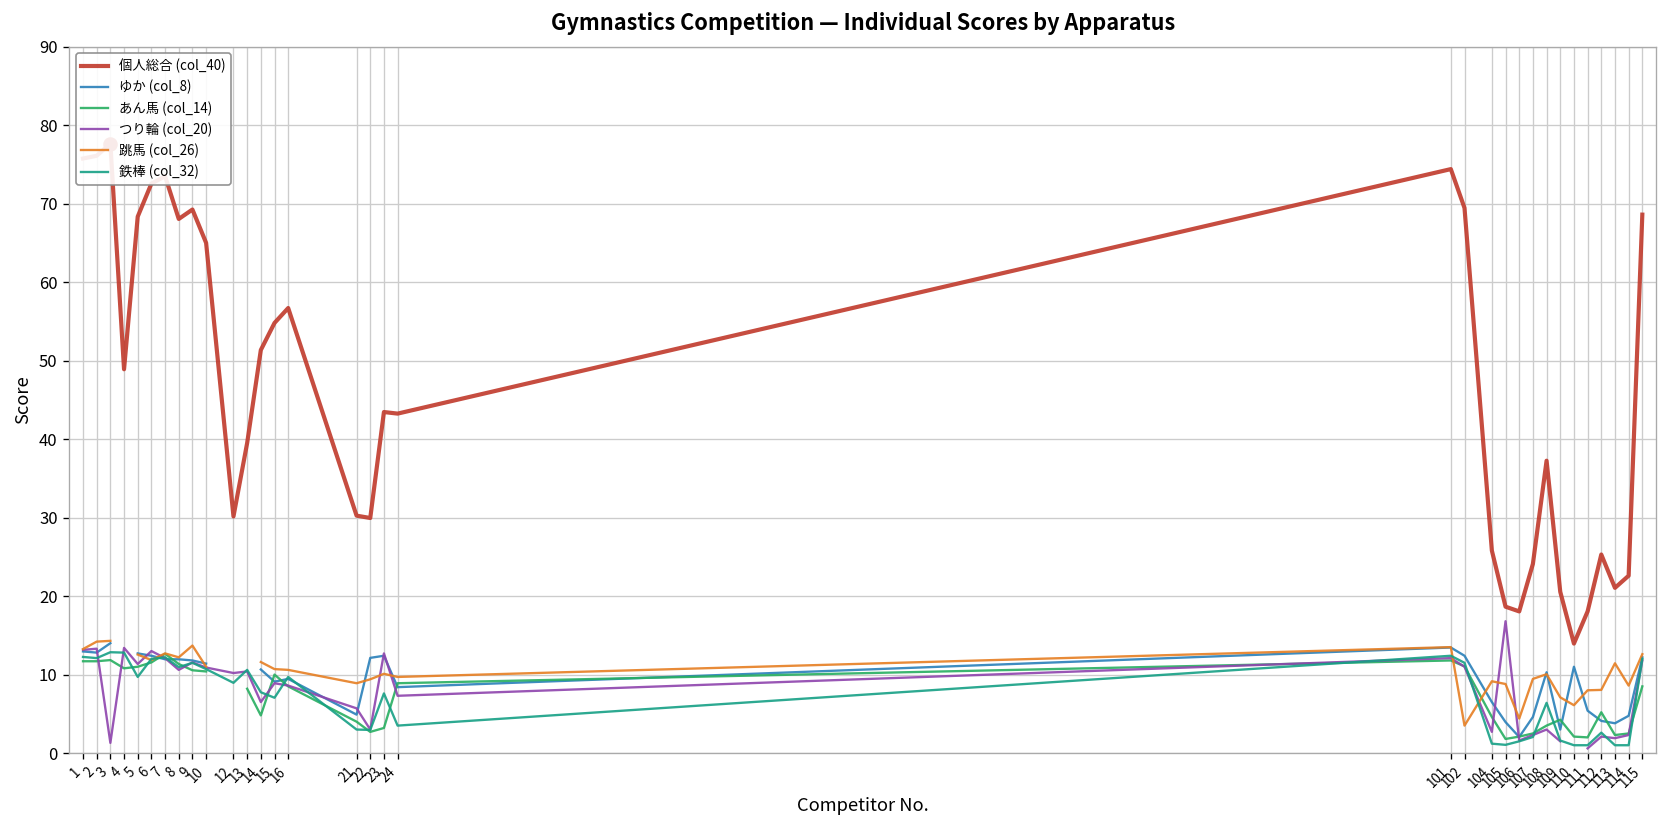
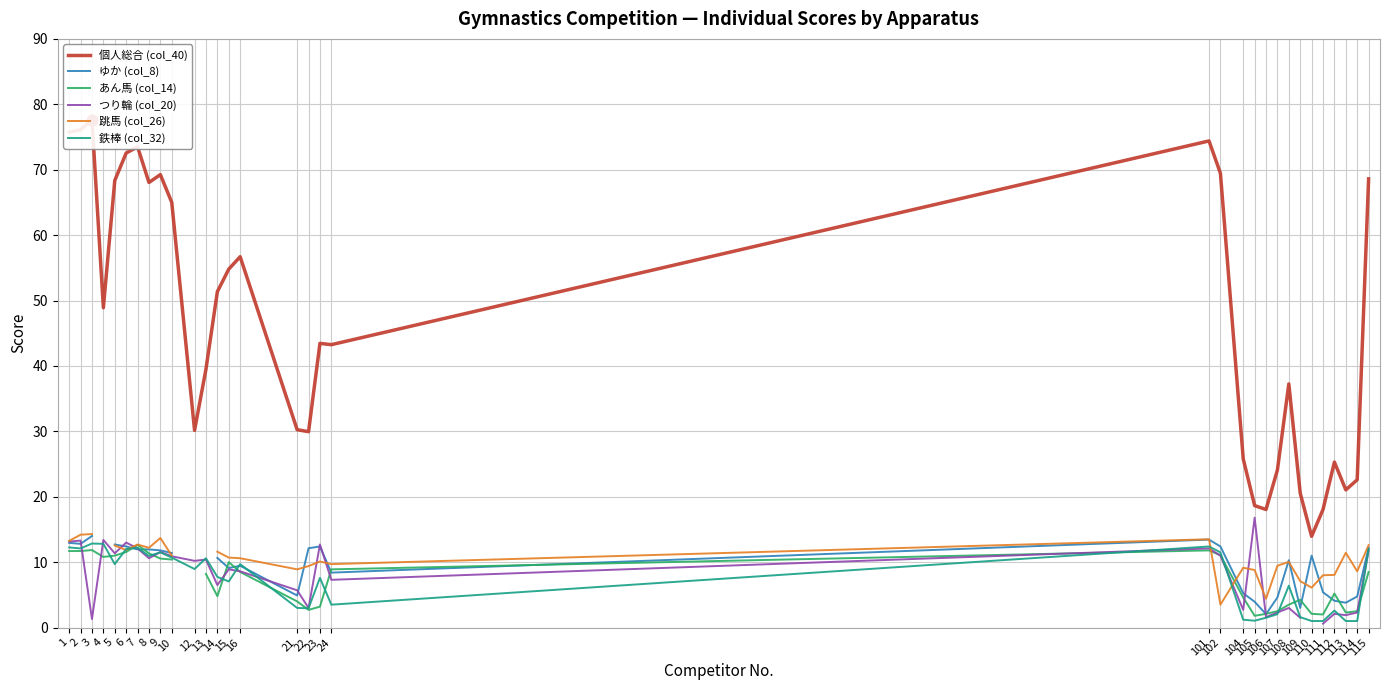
ゆか (col_8), 104: 7 -> 5
